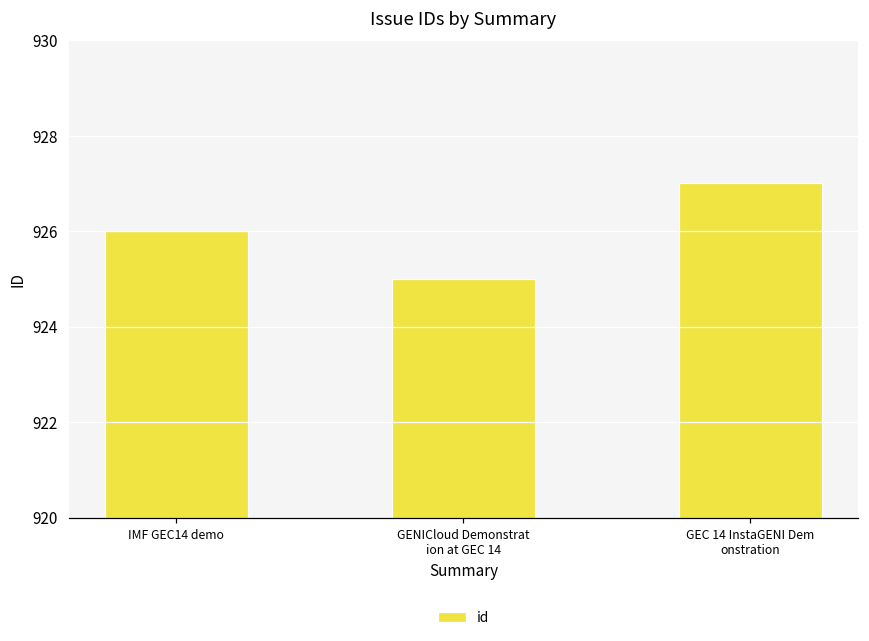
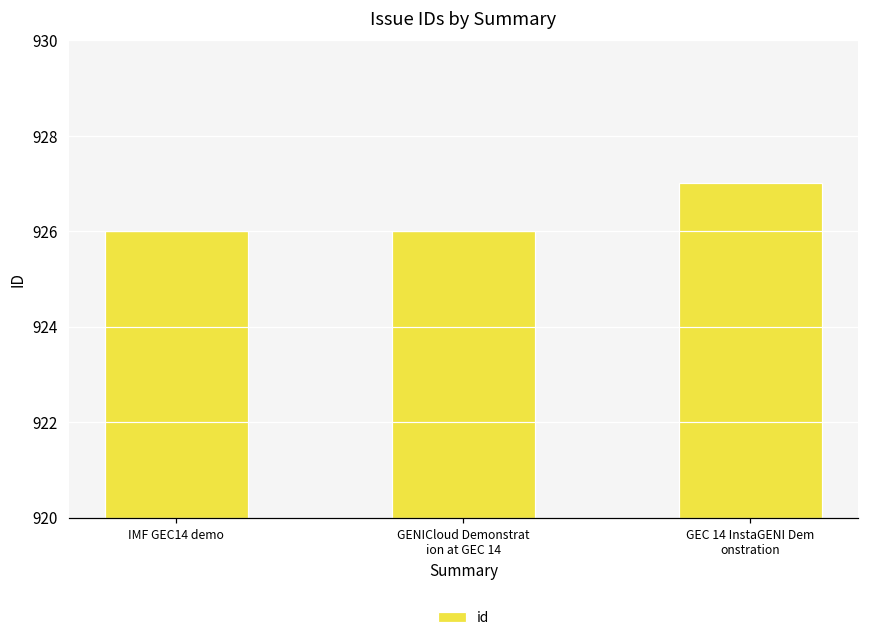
GENICloud Demonstrat ion at GEC 14: 925 -> 926
